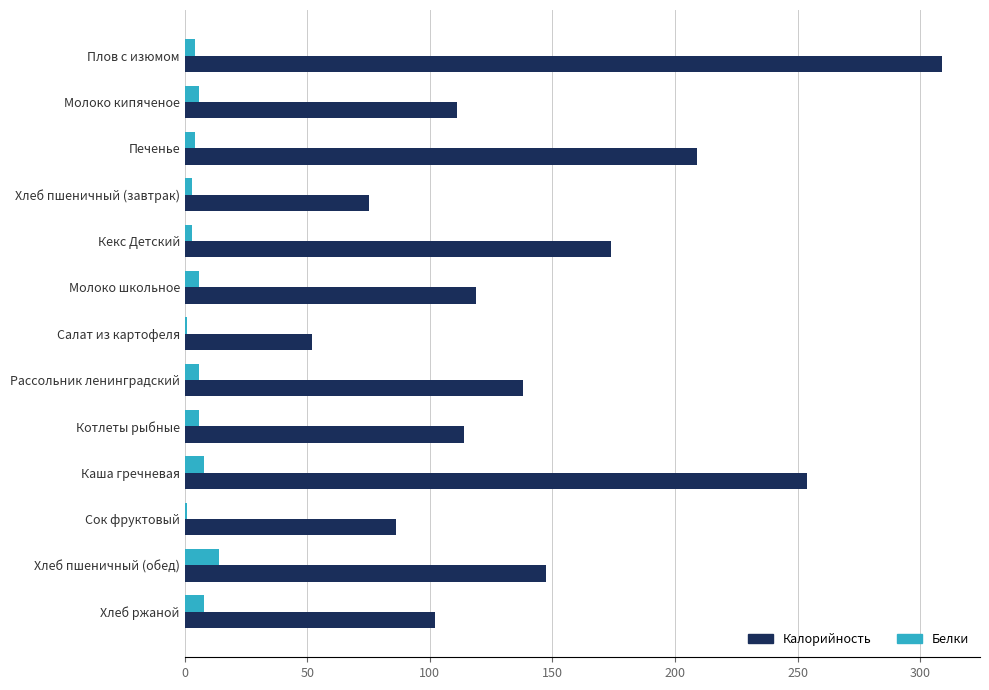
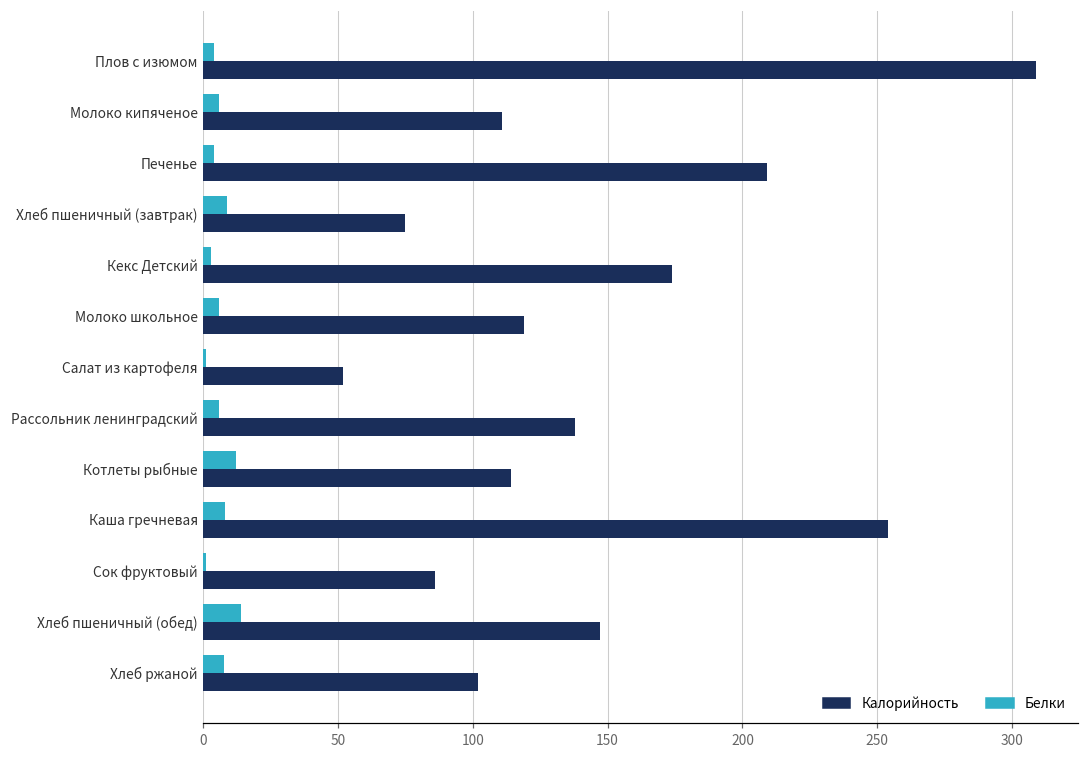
Белки, Хлеб пшеничный (завтрак): 3 -> 9
Белки, Котлеты рыбные: 6 -> 12
